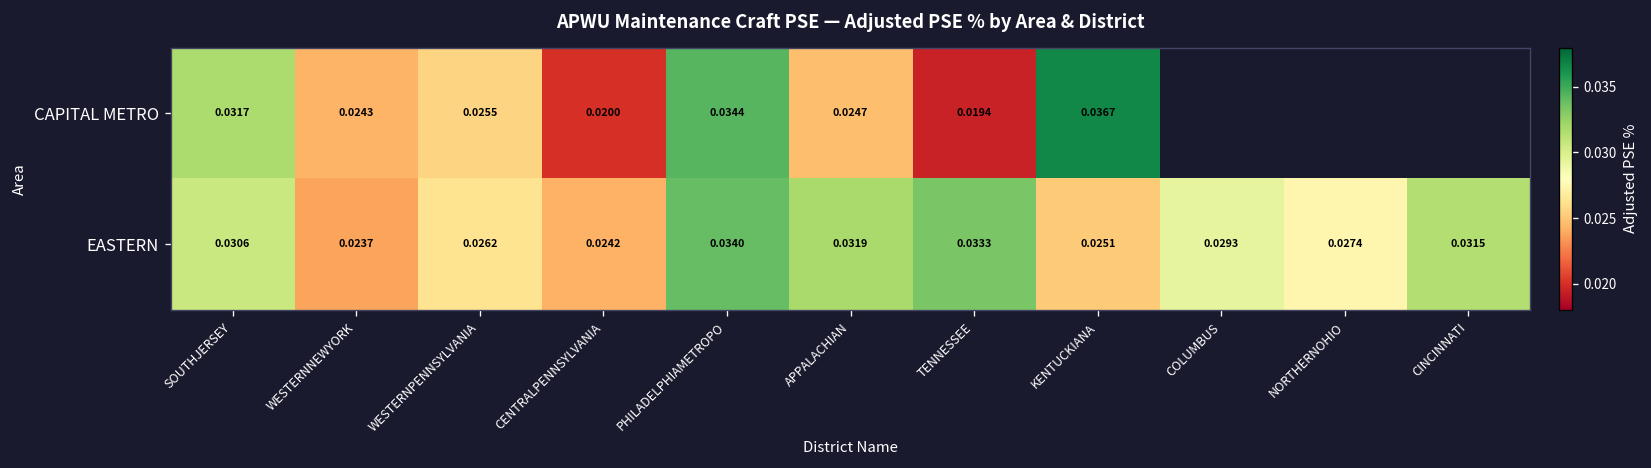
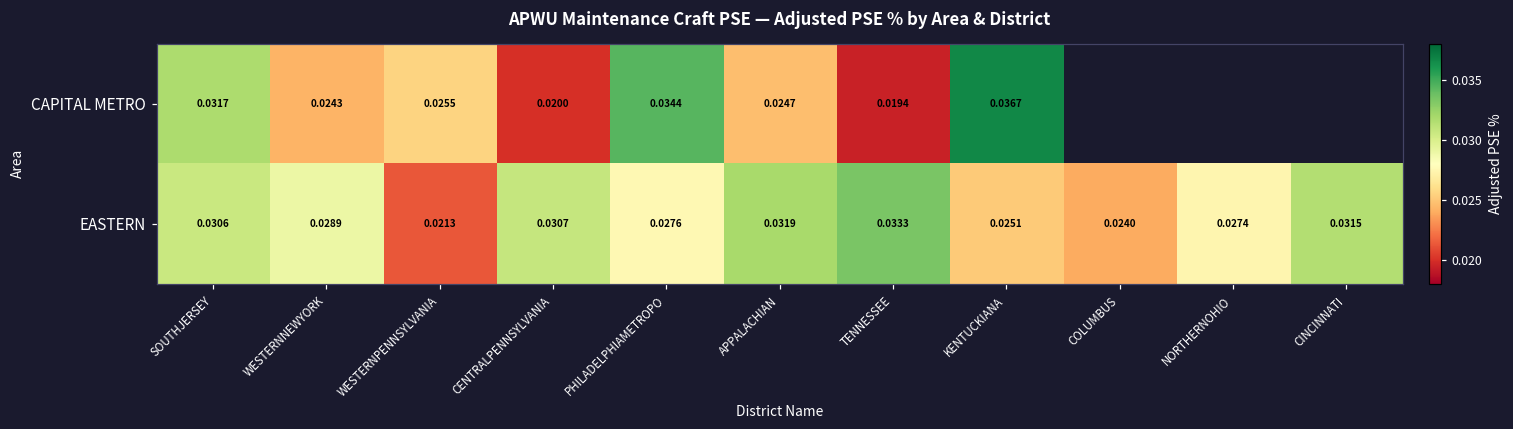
EASTERN, WESTERNNEWYORK: 0.0237 -> 0.0289
EASTERN, WESTERNPENNSYLVANIA: 0.0262 -> 0.0213
EASTERN, CENTRALPENNSYLVANIA: 0.0242 -> 0.0307
EASTERN, PHILADELPHIAMETROPO: 0.0340 -> 0.0276
EASTERN, COLUMBUS: 0.0293 -> 0.0240
